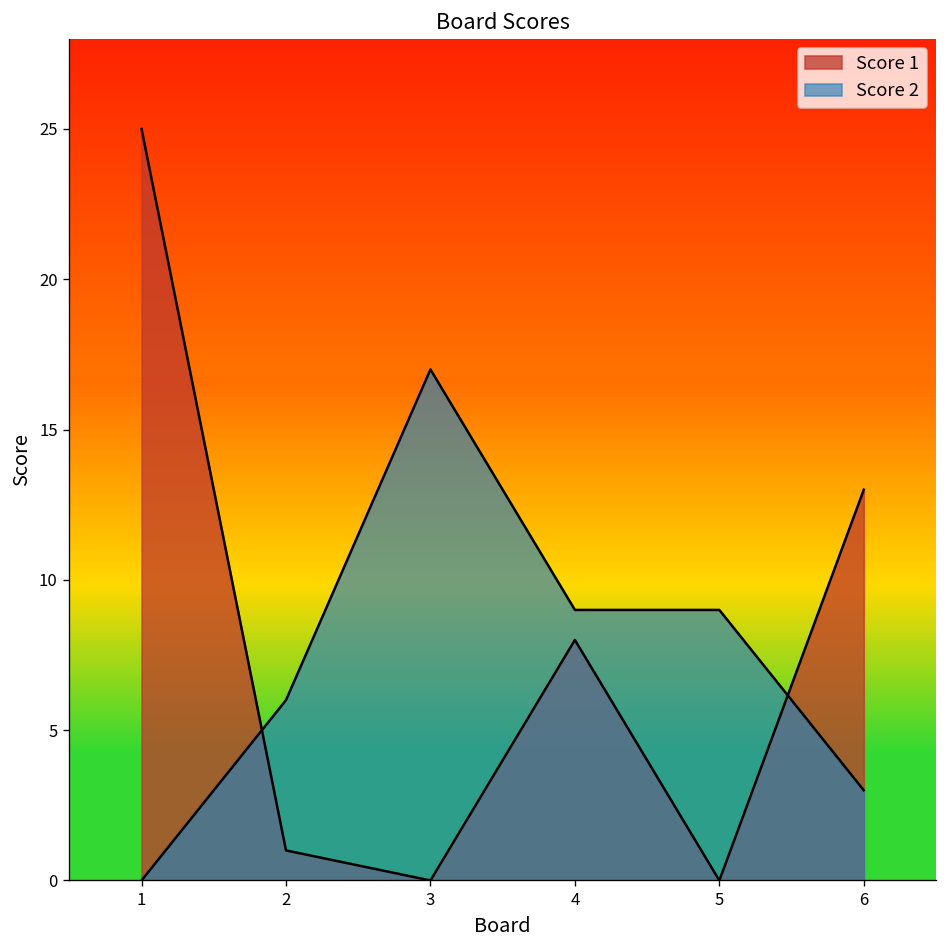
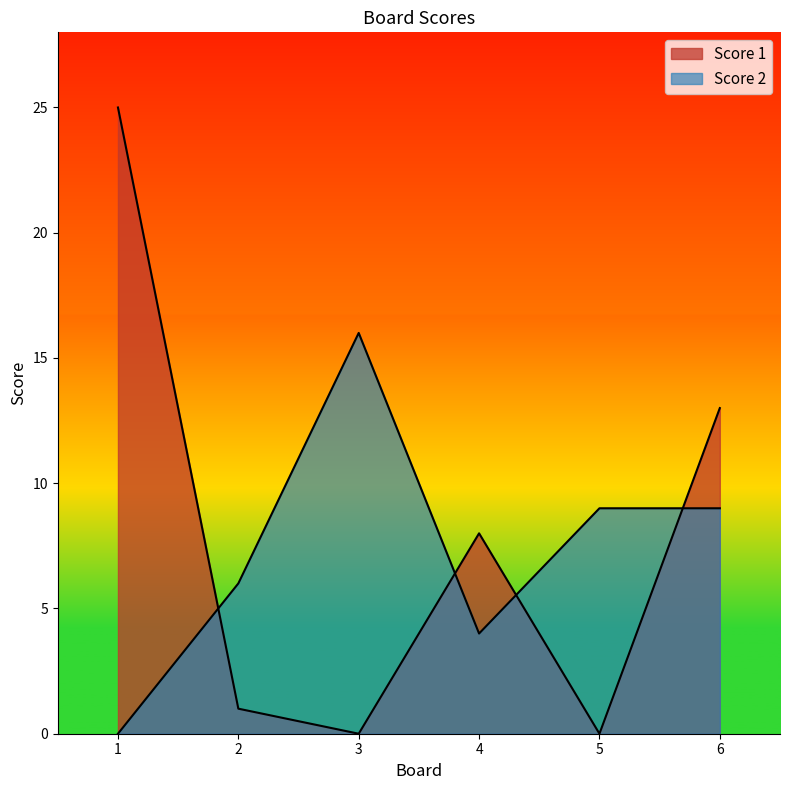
Score 2, 3: 17 -> 16
Score 2, 4: 9 -> 4
Score 2, 6: 3 -> 9
